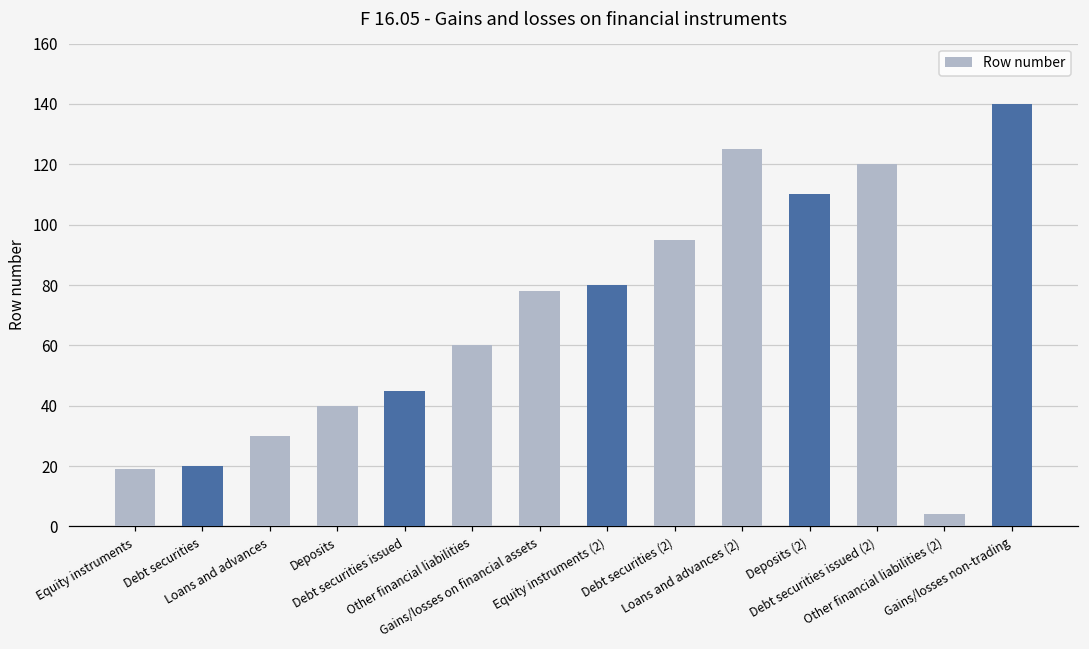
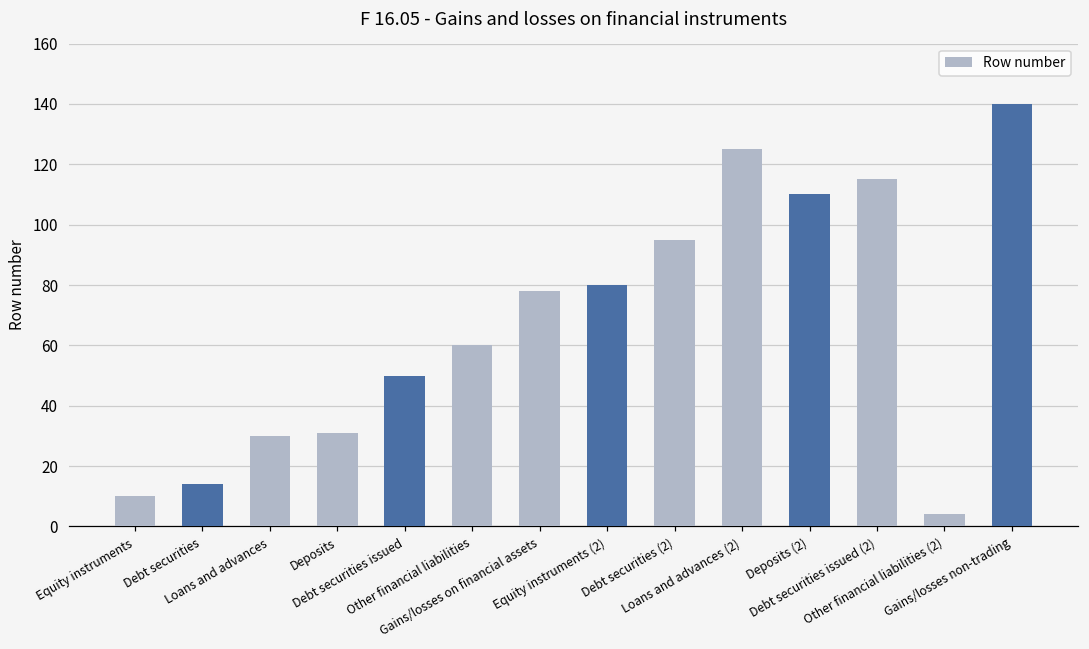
Equity instruments: 19 -> 10
Debt securities: 20 -> 14
Deposits: 40 -> 31
Debt securities issued: 45 -> 50
Debt securities issued (2): 120 -> 115
